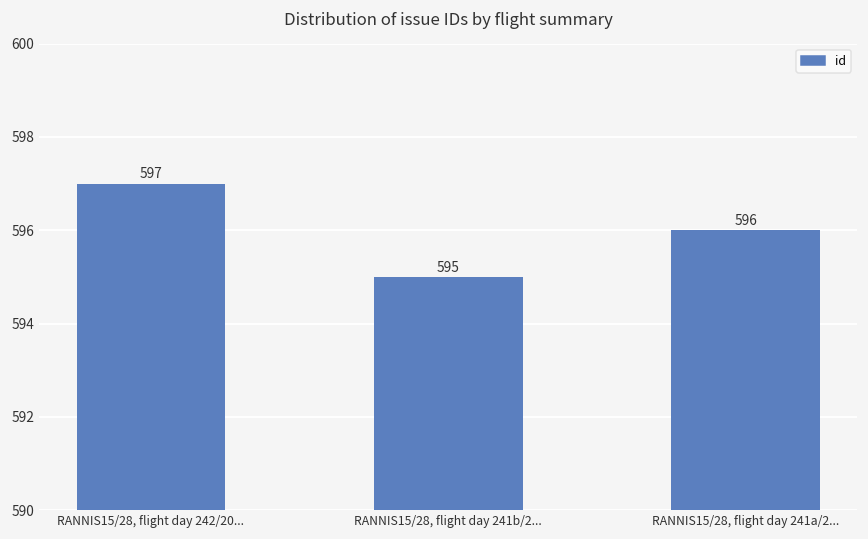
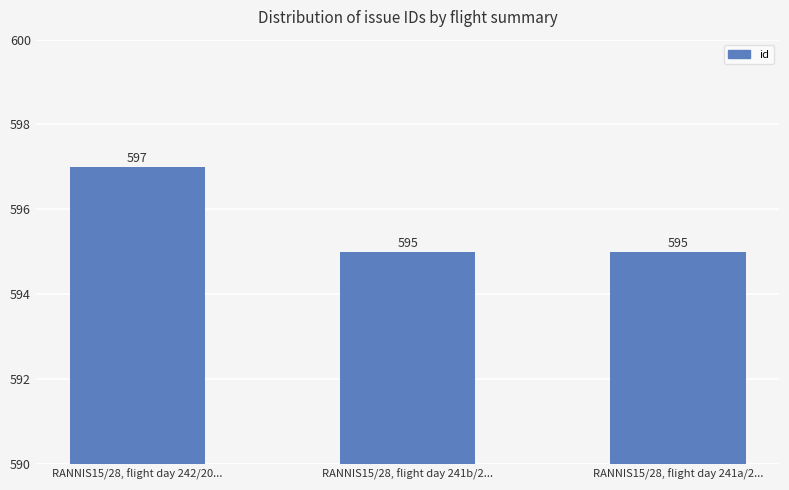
RANNIS15/28, flight day 241a/2...: 596 -> 595
